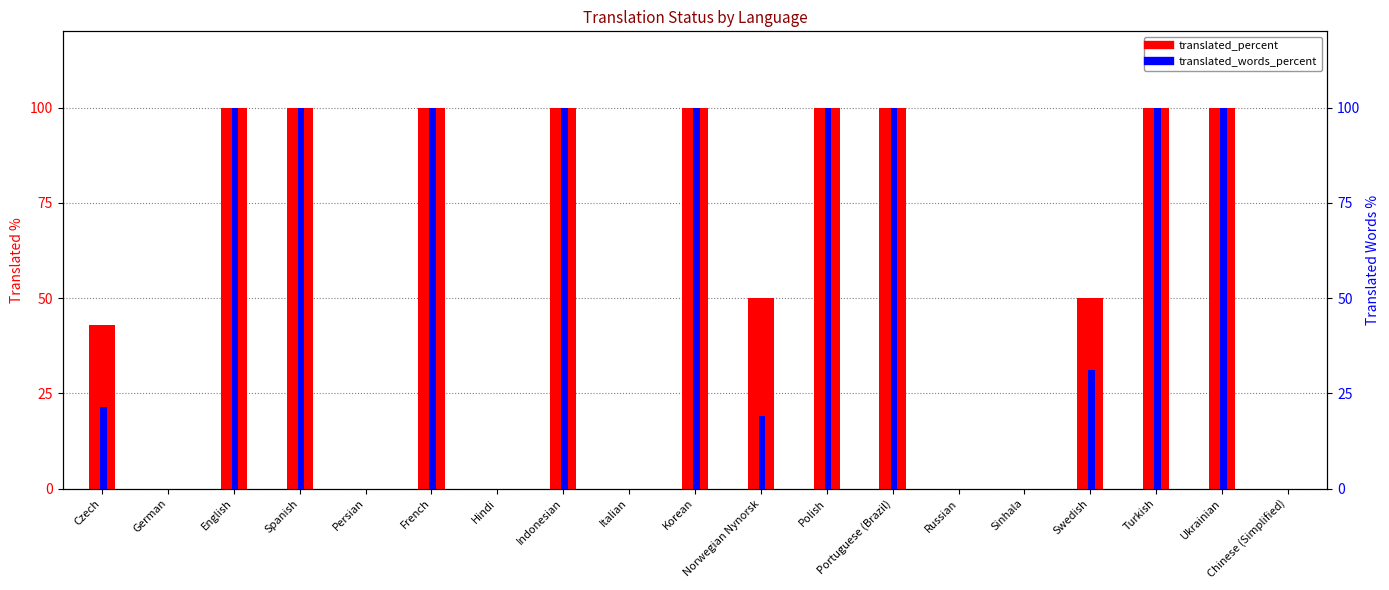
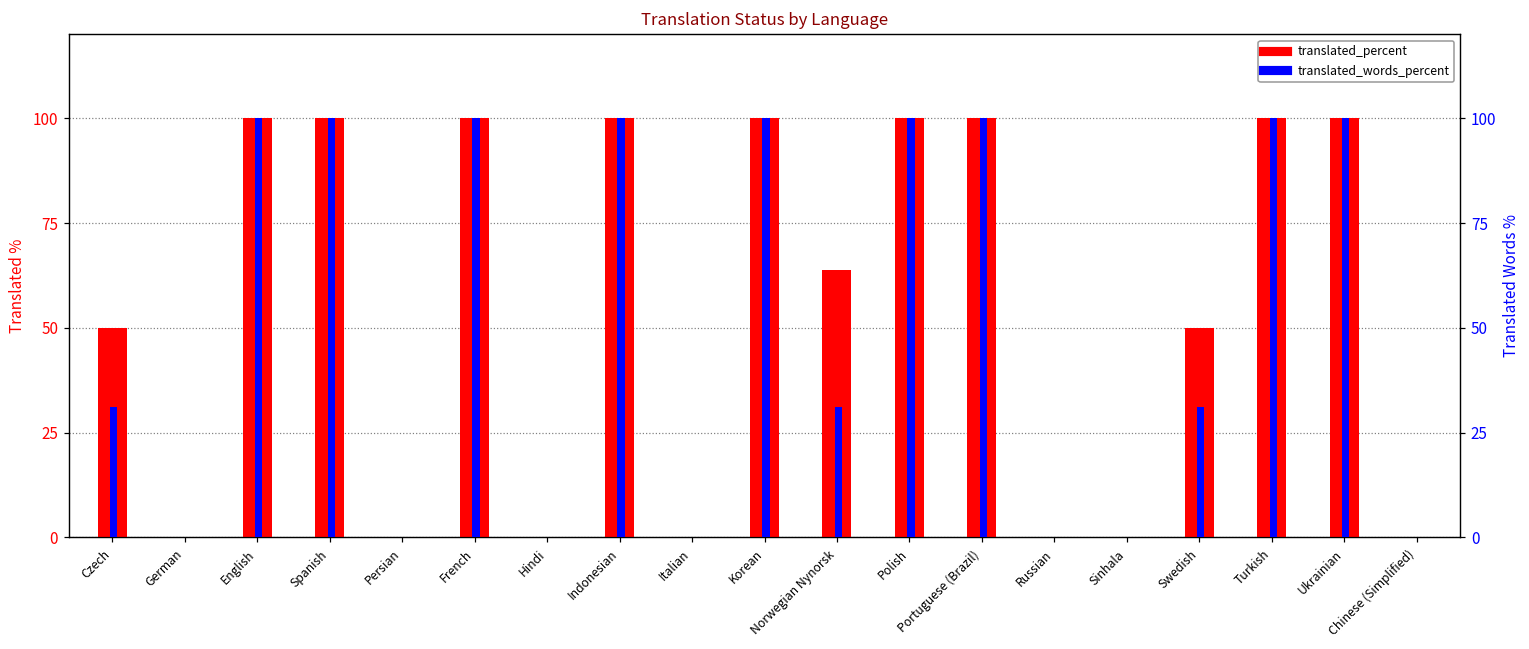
translated_percent, Czech: 43 -> 50
translated_percent, Norwegian Nynorsk: 50 -> 64
translated_words_percent, Czech: 21 -> 31
translated_words_percent, Norwegian Nynorsk: 19 -> 31
